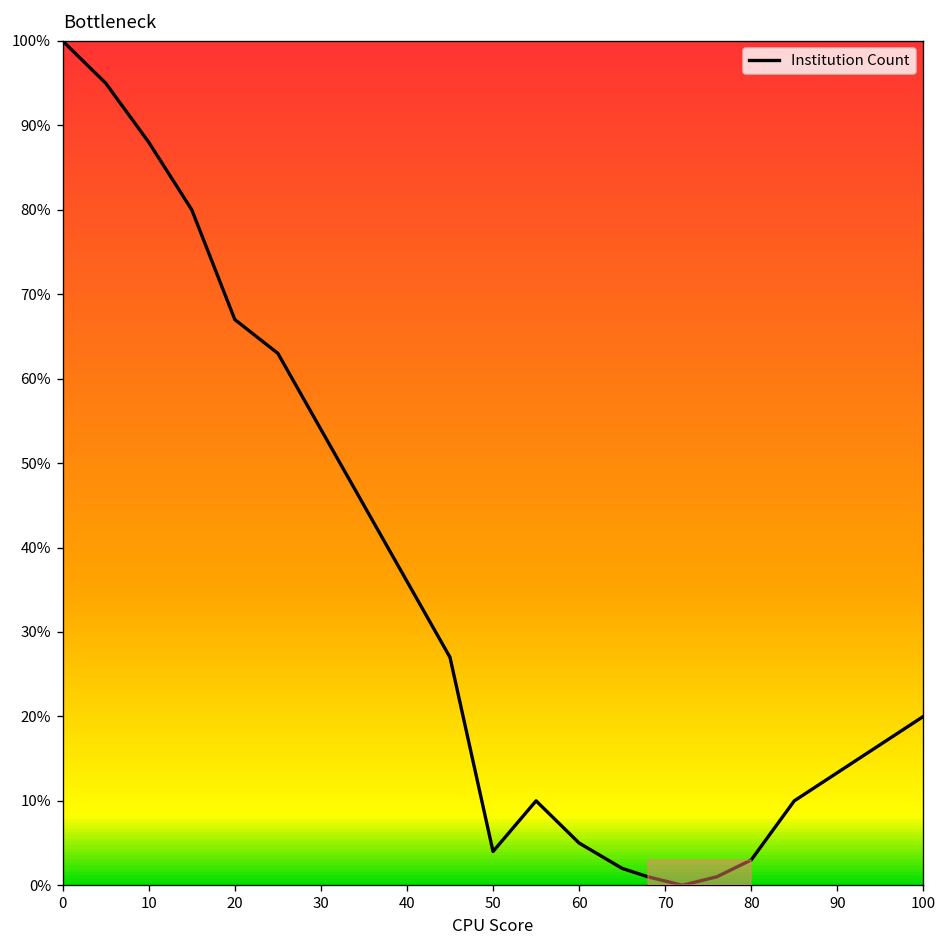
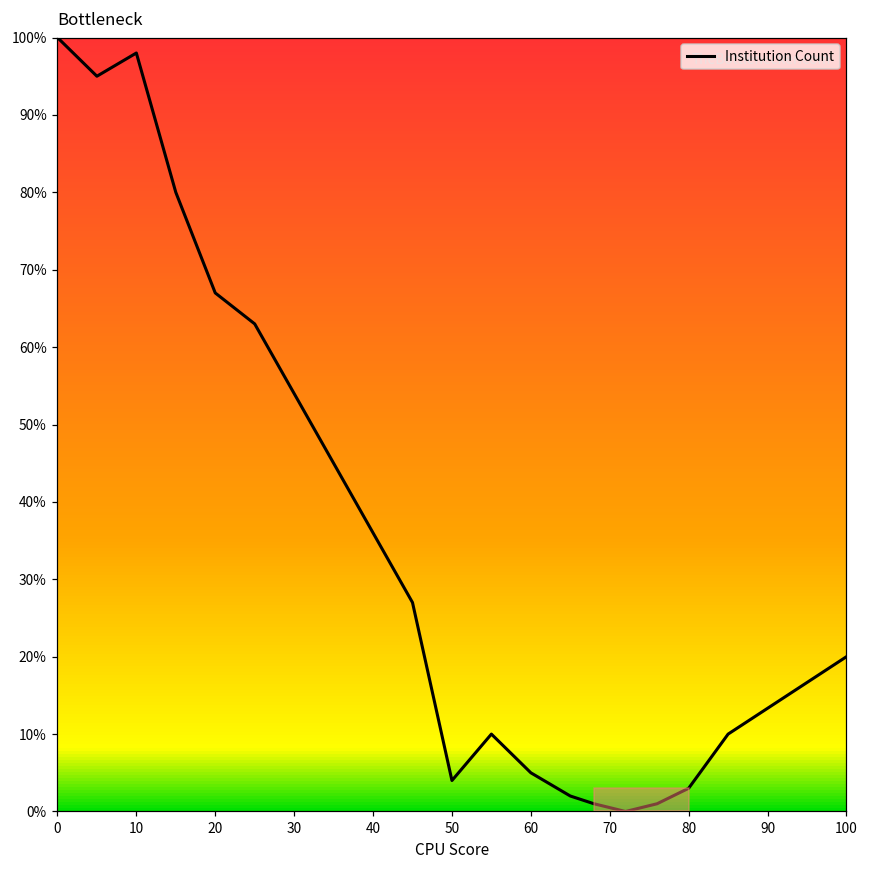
10: 88% -> 98%
